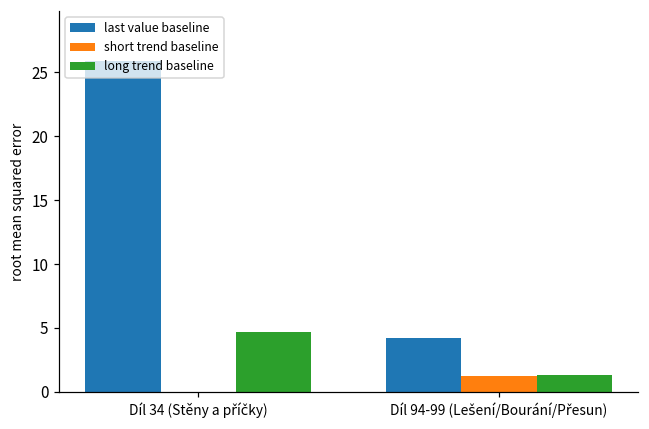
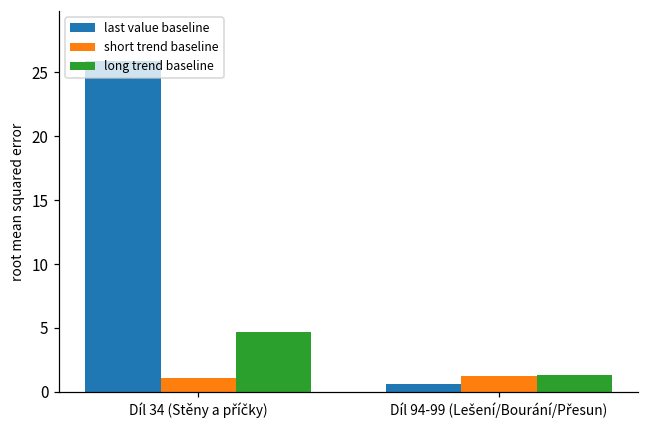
short trend baseline, Díl 34 (Stěny a příčky): 0.0 -> 1.1
last value baseline, Díl 94-99 (Lešení/Bourání/Přesun): 4.2 -> 0.6
